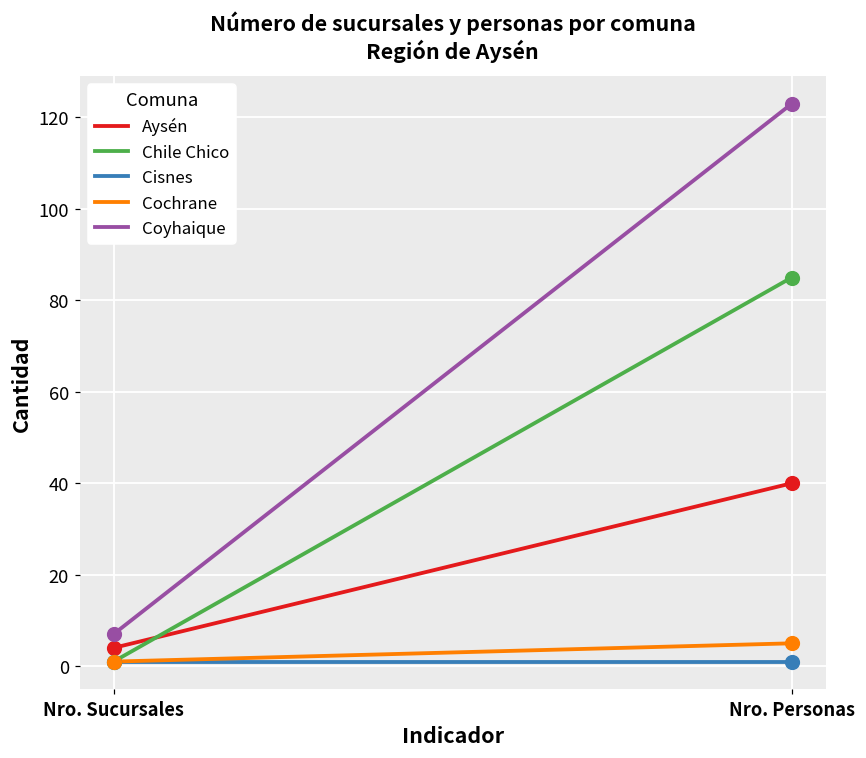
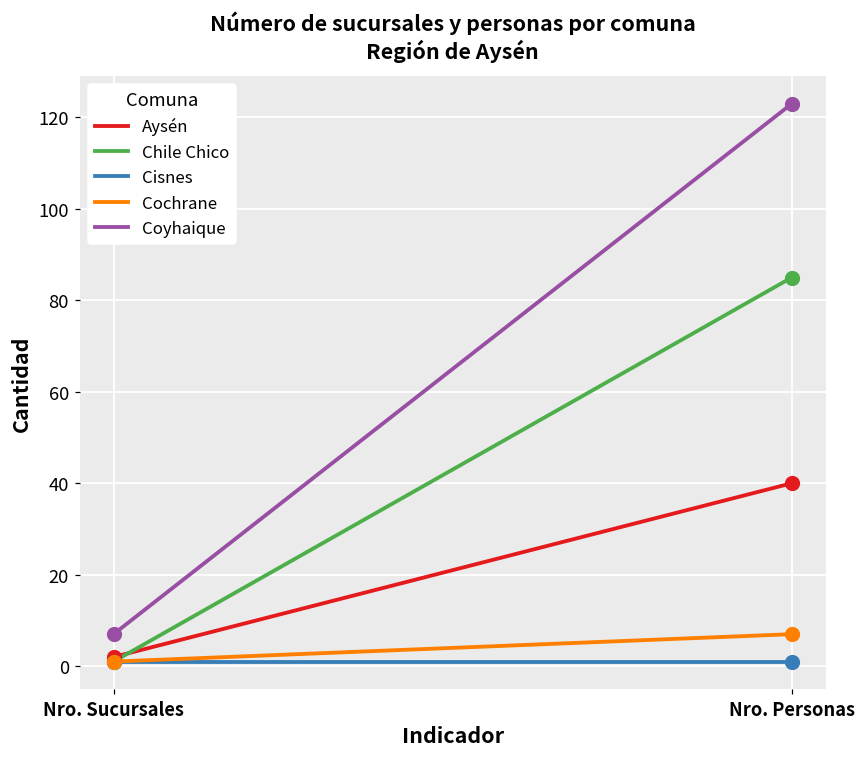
Aysén, Nro. Sucursales: 4 -> 2
Cochrane, Nro. Personas: 5 -> 7
